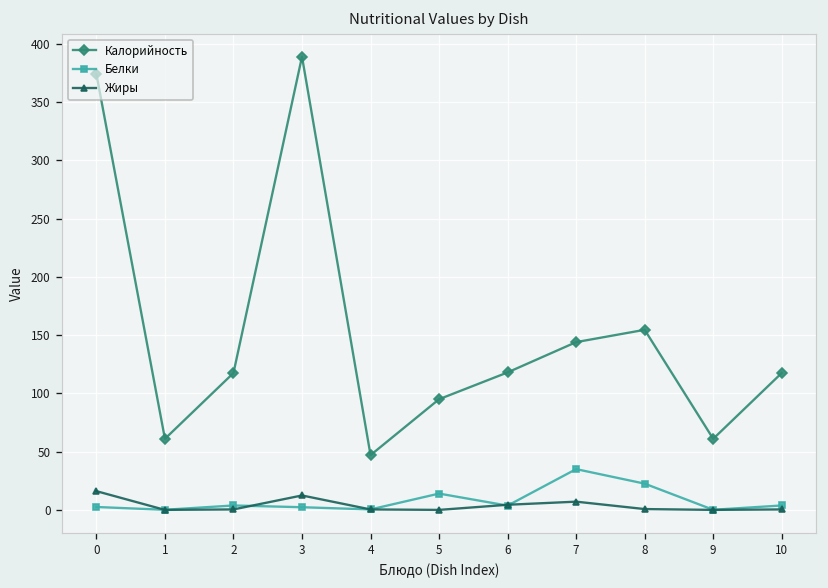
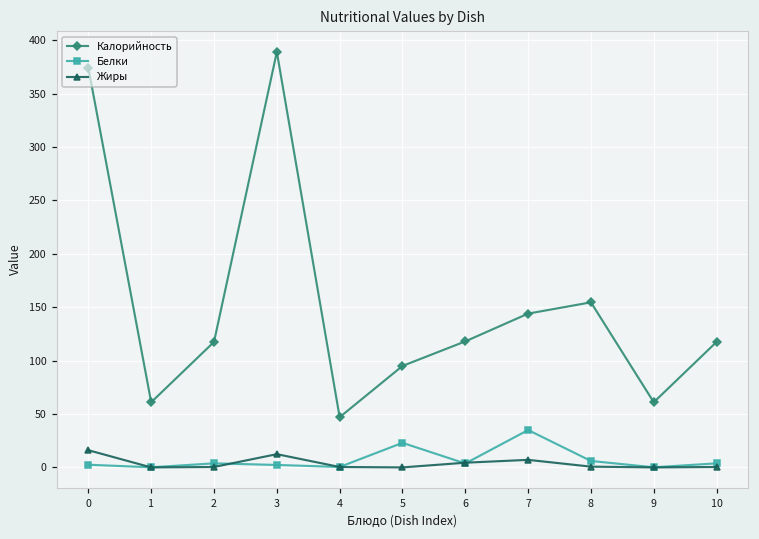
Белки, 5: 10 -> 20
Белки, 8: 20 -> 10
